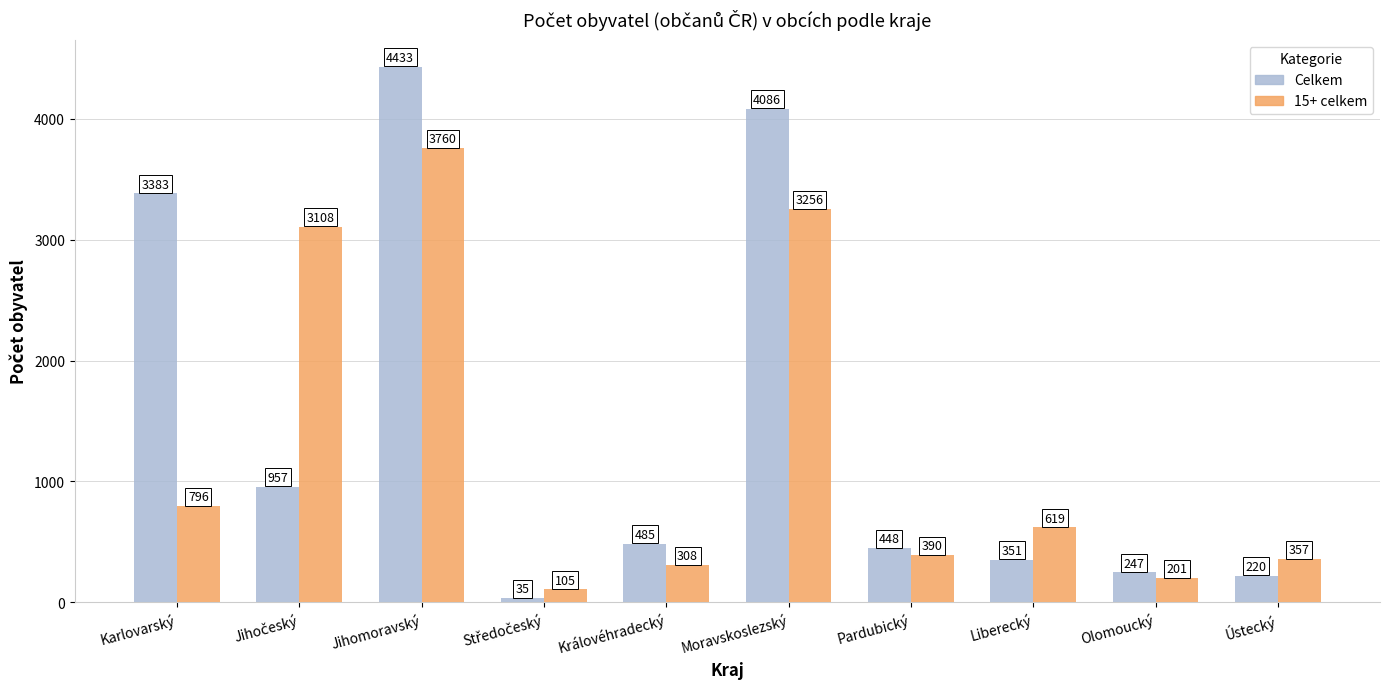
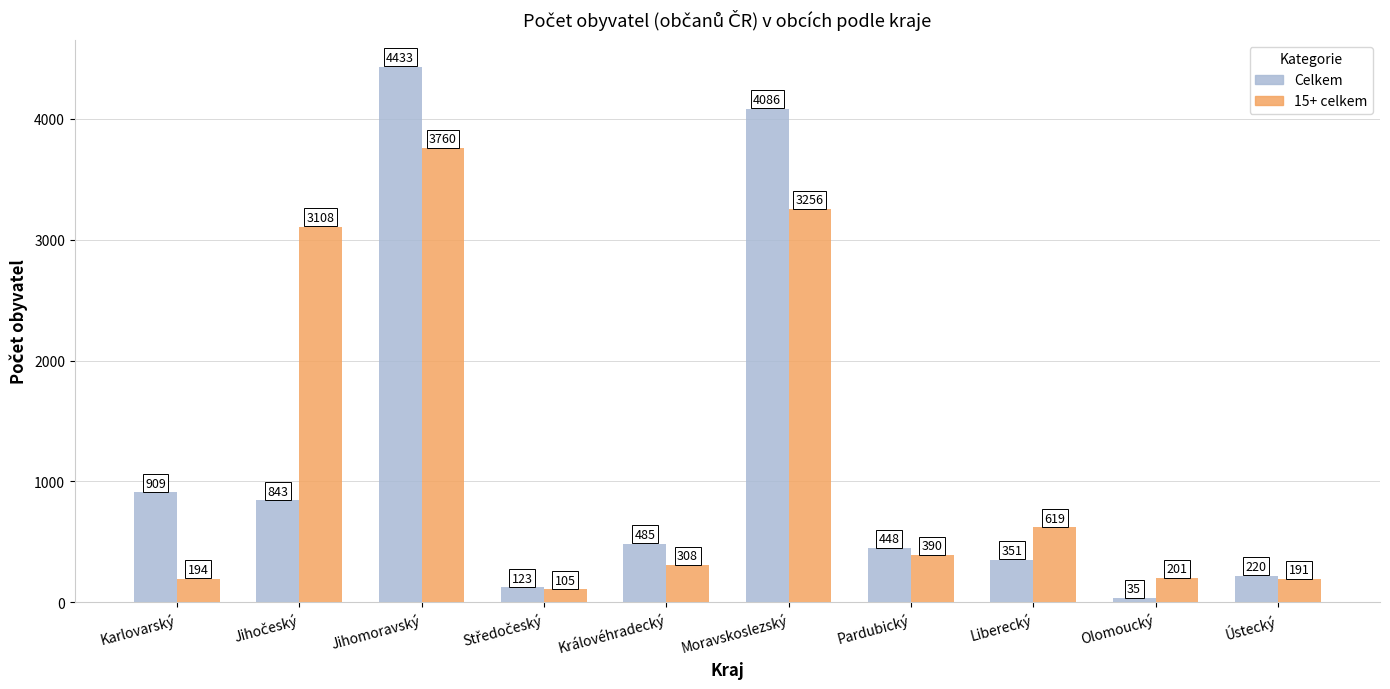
Celkem, Karlovarský: 3383 -> 909
15+ celkem, Karlovarský: 796 -> 194
Celkem, Jihočeský: 957 -> 843
Celkem, Středočeský: 35 -> 123
Celkem, Olomoucký: 247 -> 35
15+ celkem, Ústecký: 357 -> 191
